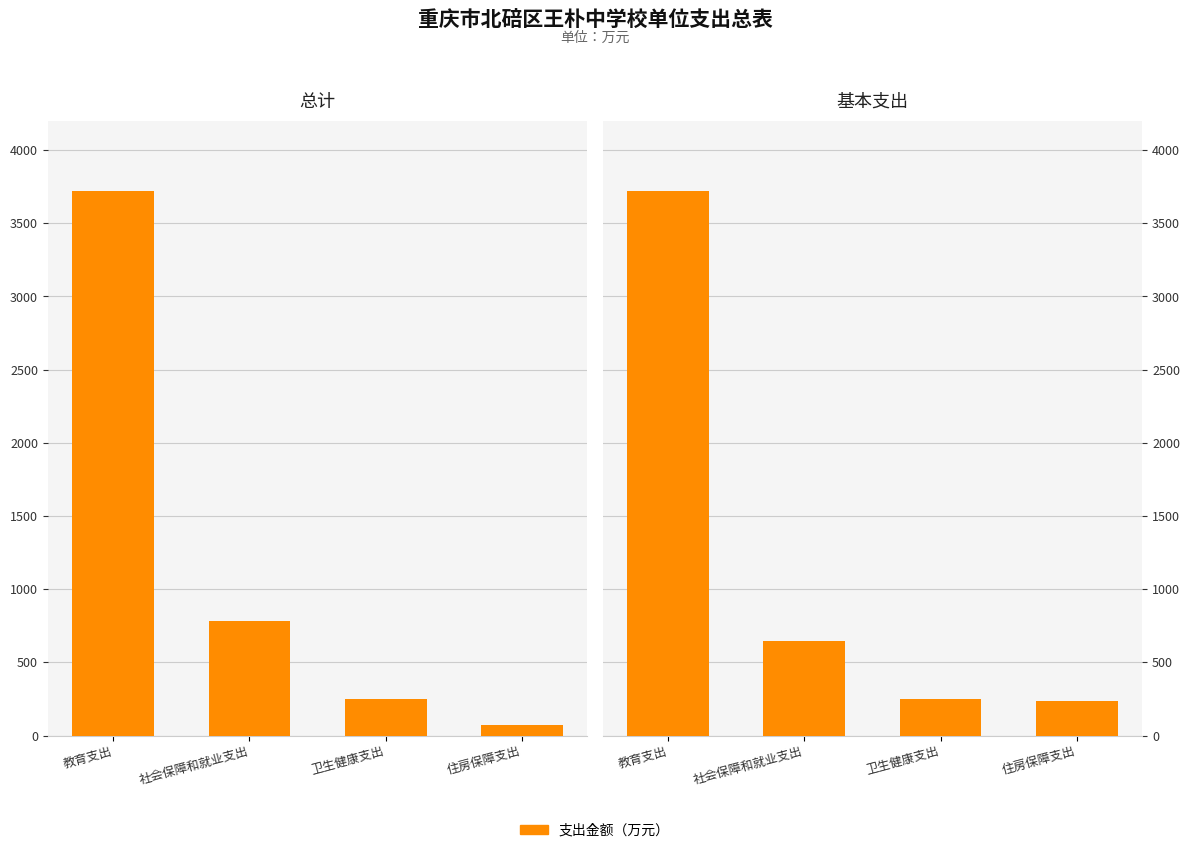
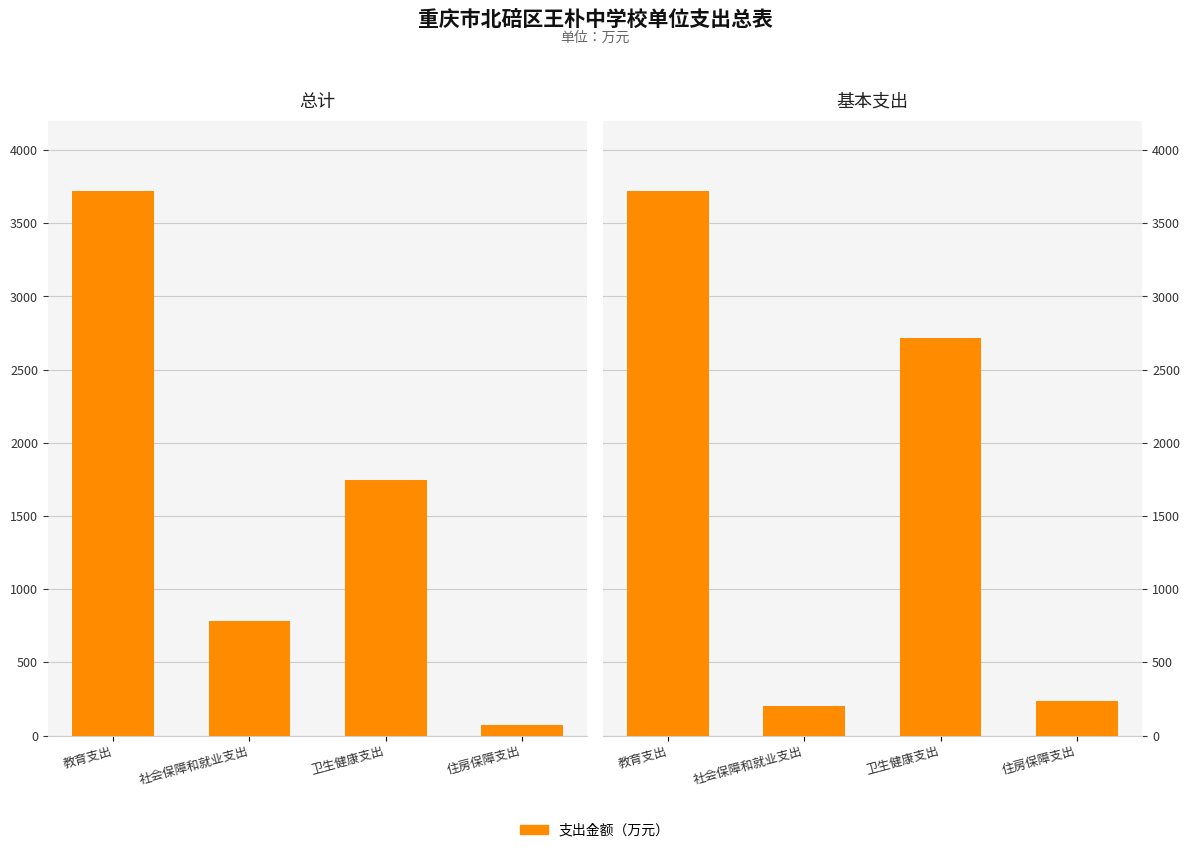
总计, 卫生健康支出: 250 -> 1750
基本支出, 社会保障和就业支出: 650 -> 200
基本支出, 卫生健康支出: 250 -> 2710
